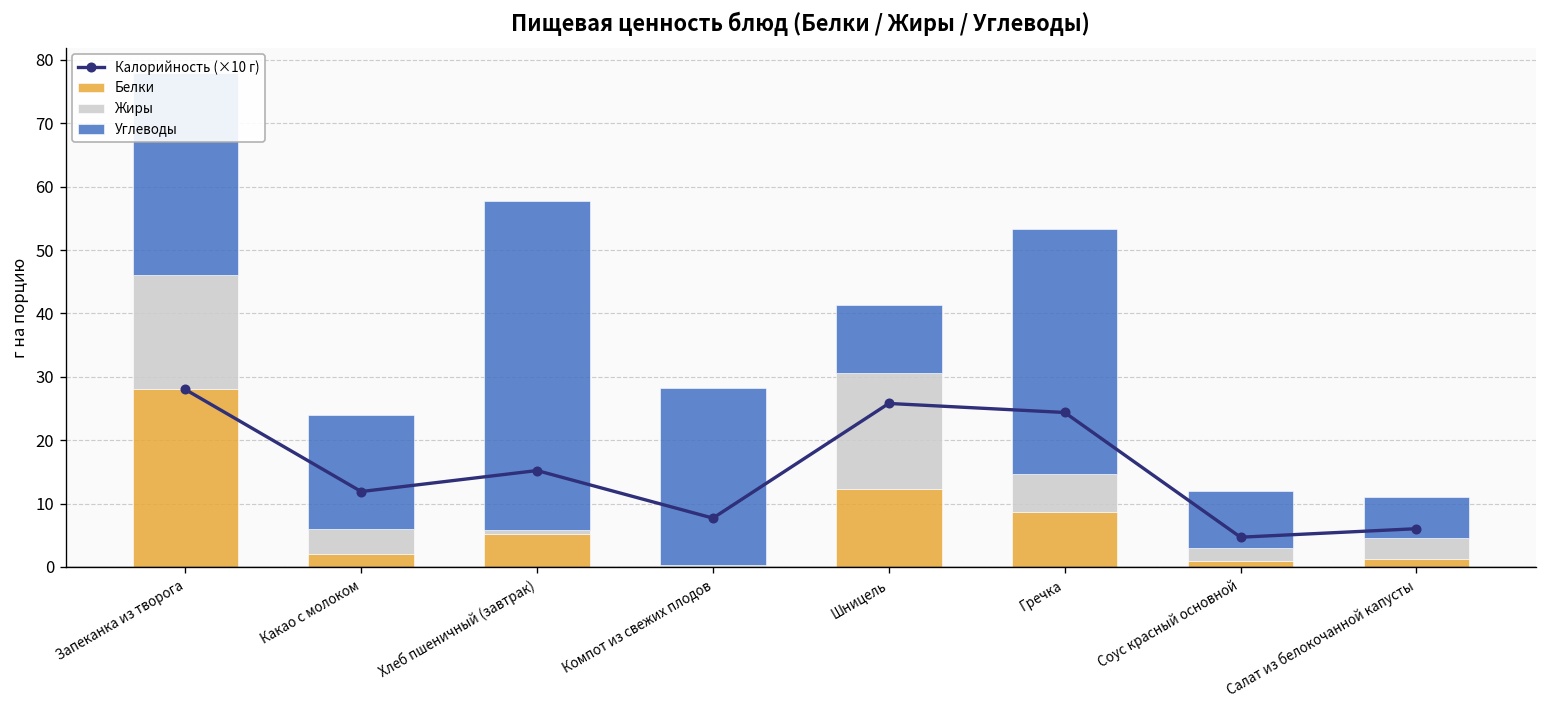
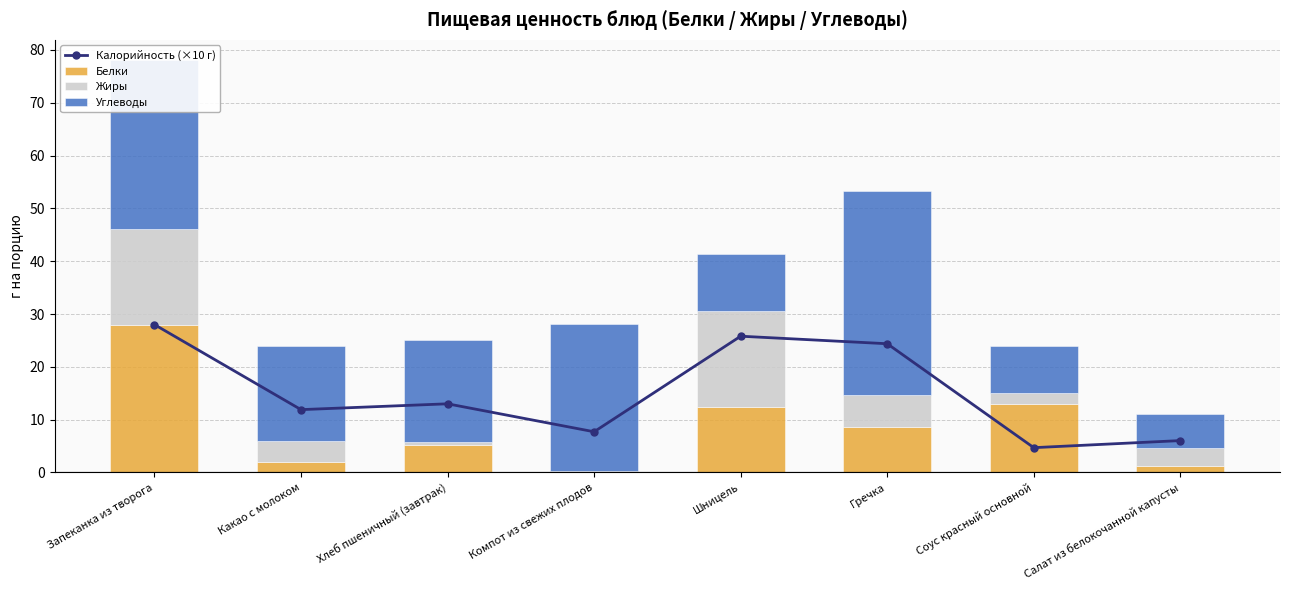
Калорийность (×10 г), Хлеб пшеничный (завтрак): 15 -> 13
Углеводы, Хлеб пшеничный (завтрак): 52 -> 19
Белки, Соус красный основной: 1 -> 13
